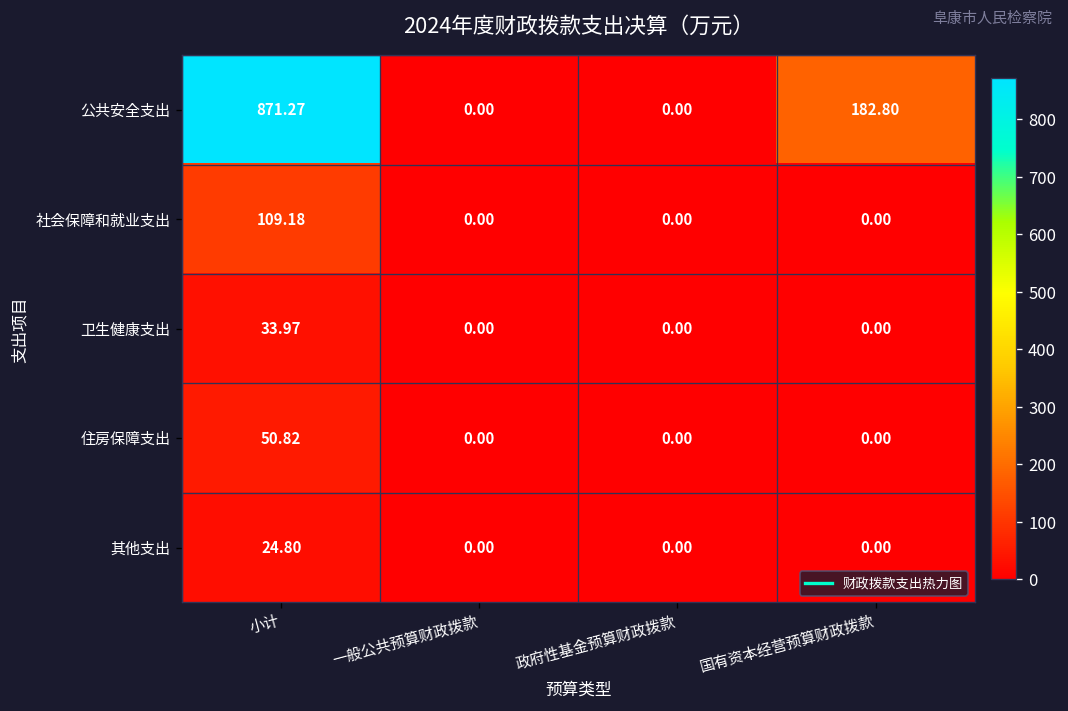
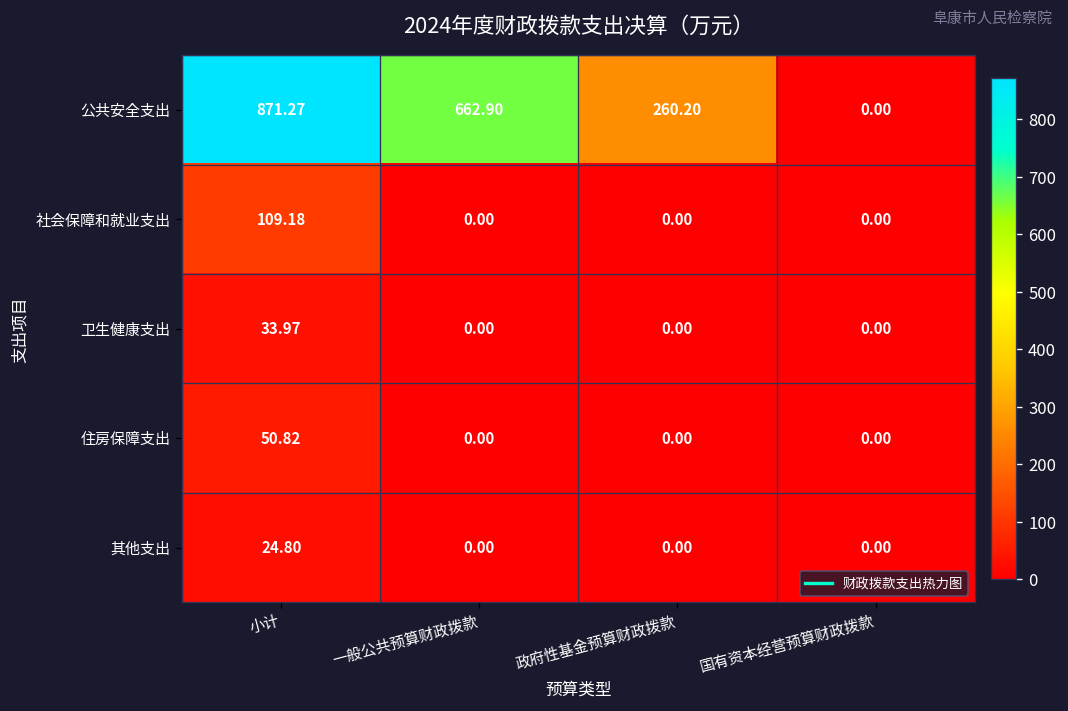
公共安全支出, 一般公共预算财政拨款: 0.00 -> 662.90
公共安全支出, 政府性基金预算财政拨款: 0.00 -> 260.20
公共安全支出, 国有资本经营预算财政拨款: 182.80 -> 0.00
